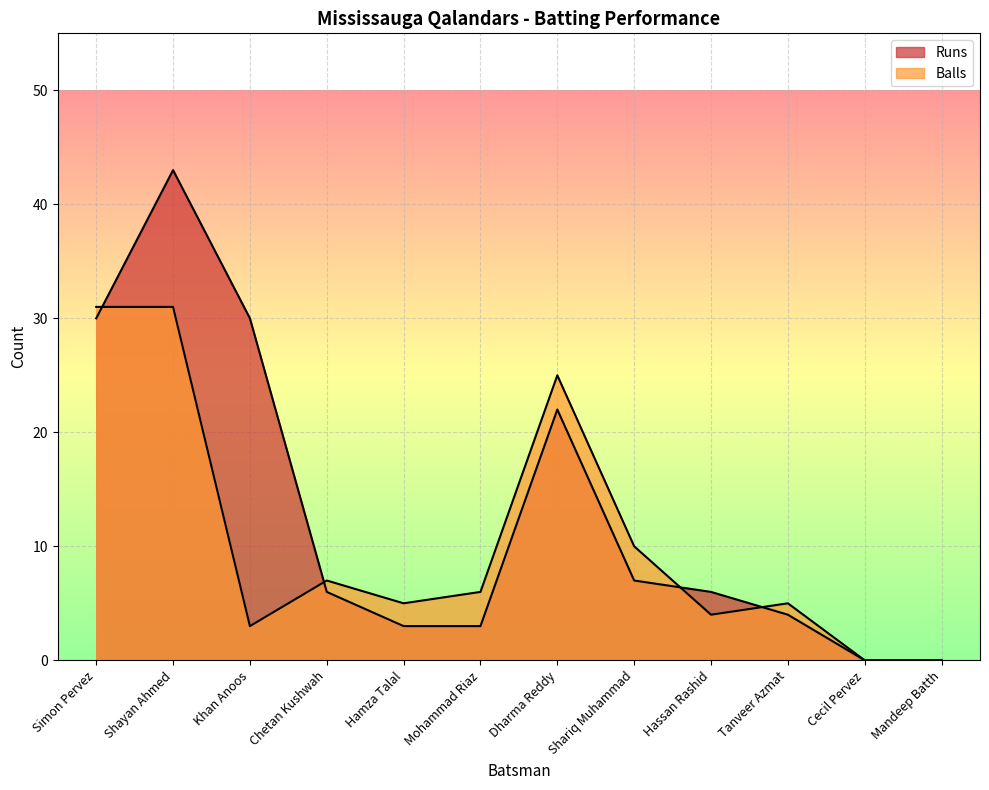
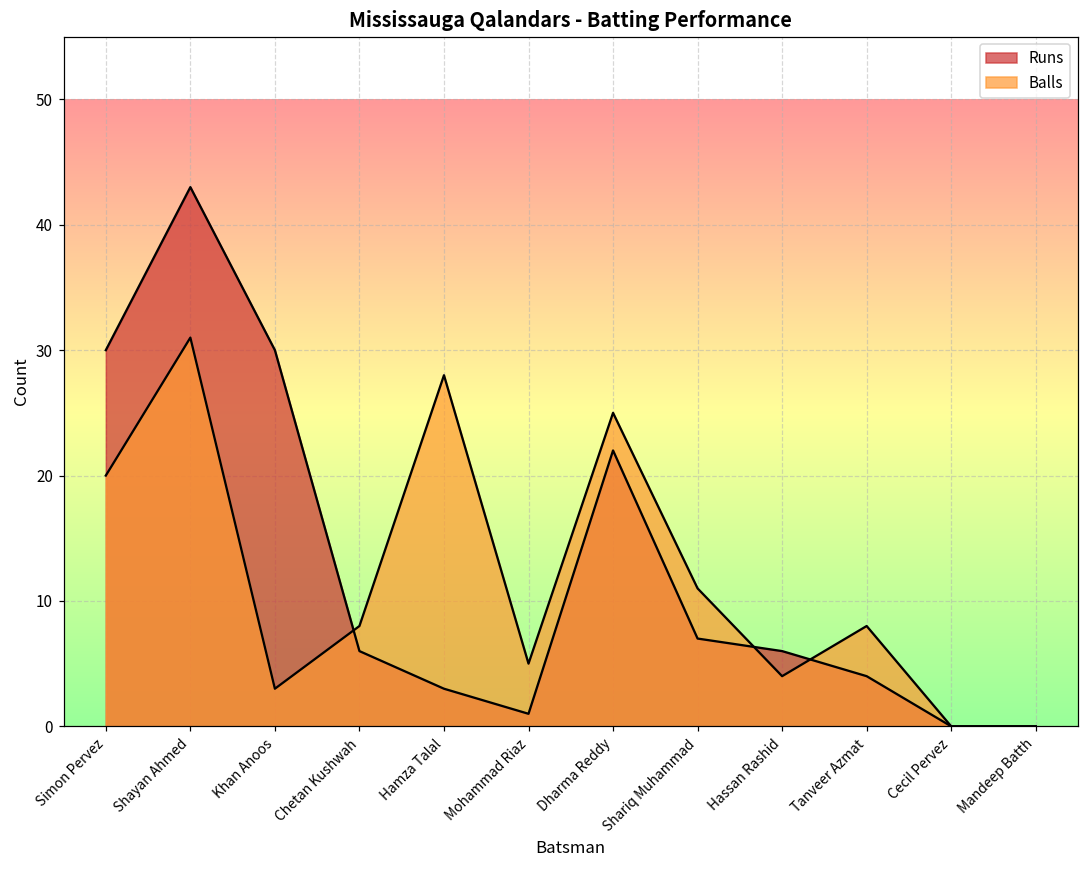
Balls, Simon Pervez: 31 -> 20
Balls, Chetan Kushwah: 7 -> 8
Balls, Hamza Talal: 5 -> 28
Runs, Mohammad Riaz: 3 -> 1
Balls, Mohammad Riaz: 6 -> 5
Balls, Shariq Muhammad: 10 -> 11
Balls, Tanveer Azmat: 5 -> 8
